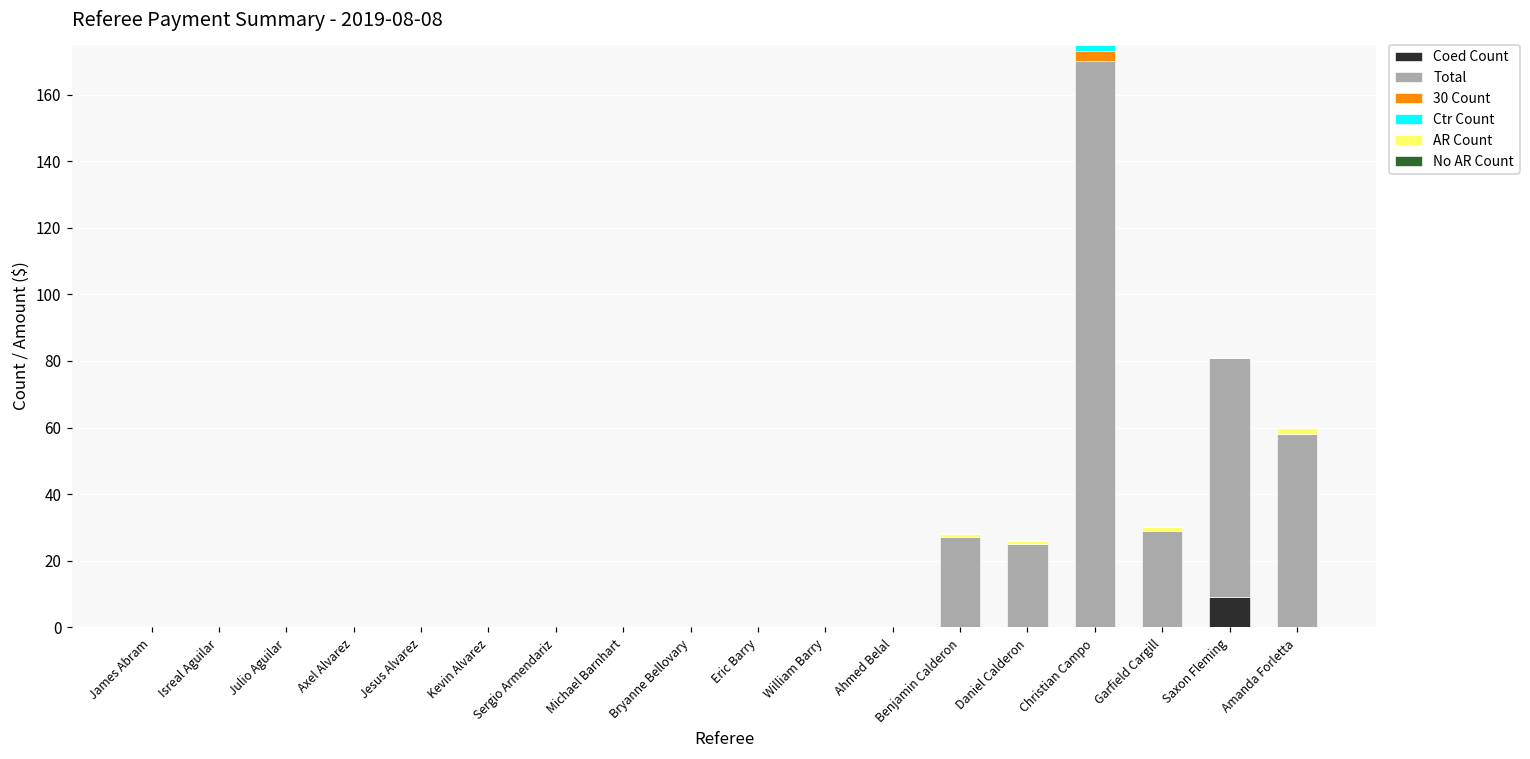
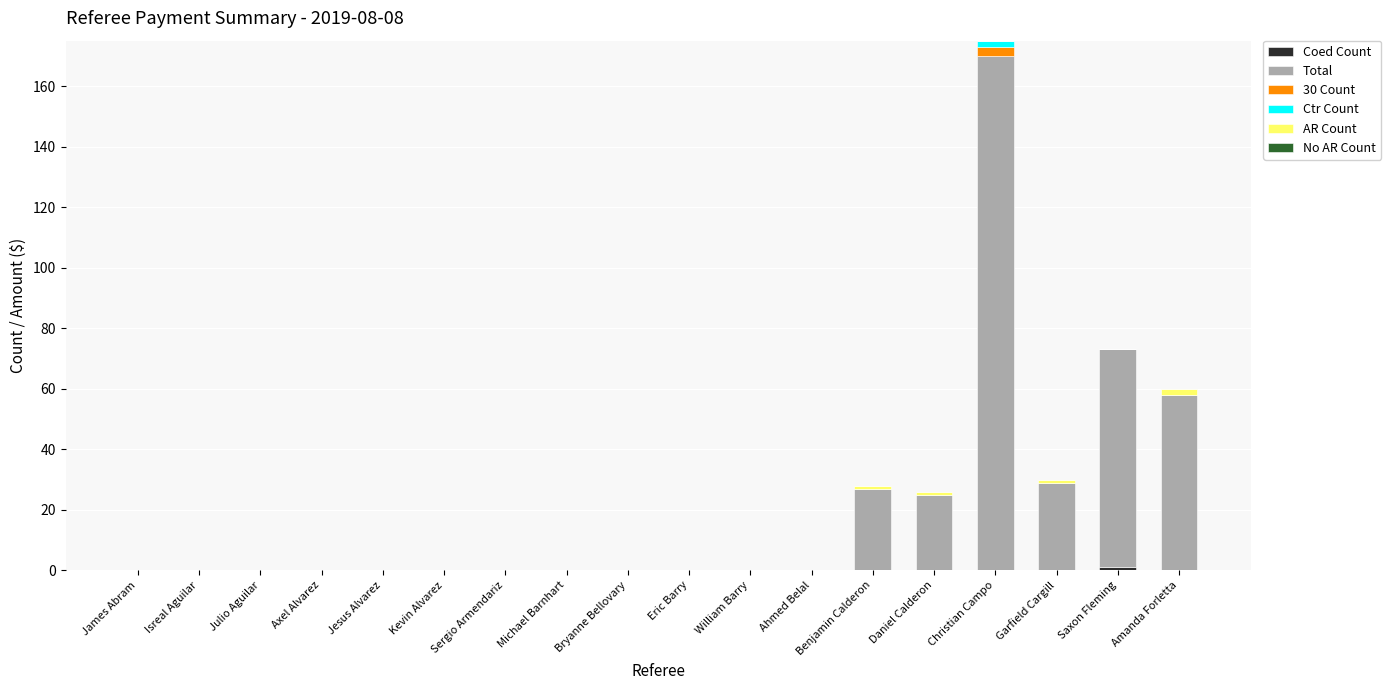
Coed Count, Saxon Fleming: 9 -> 1
